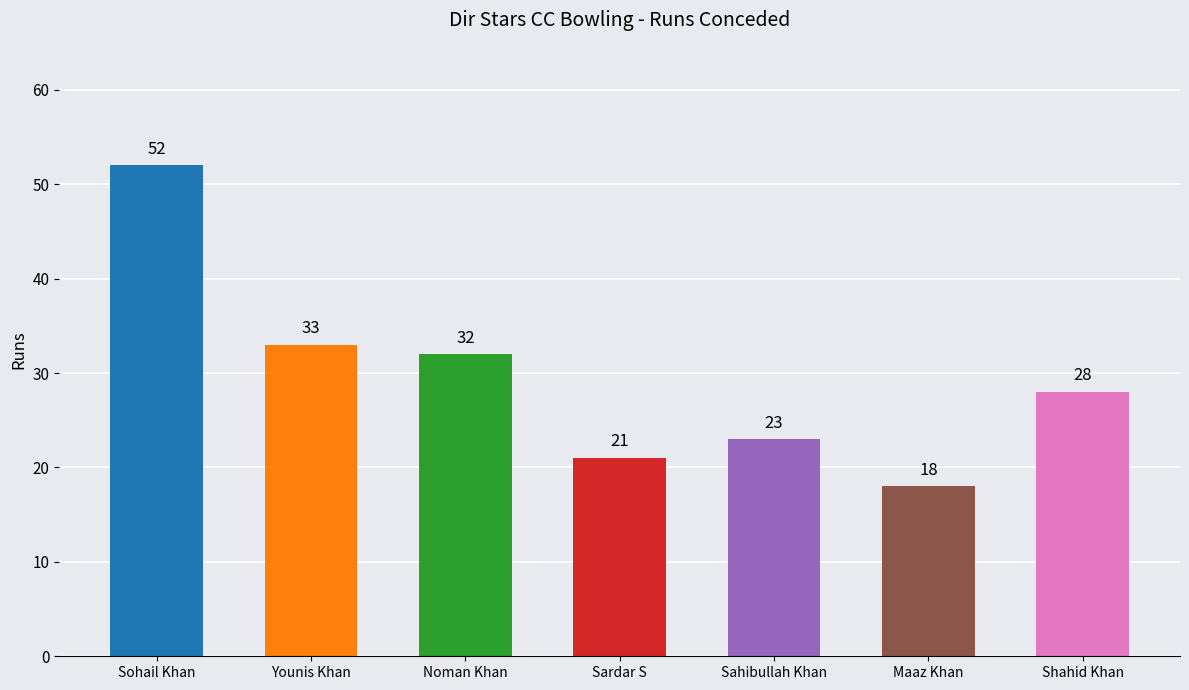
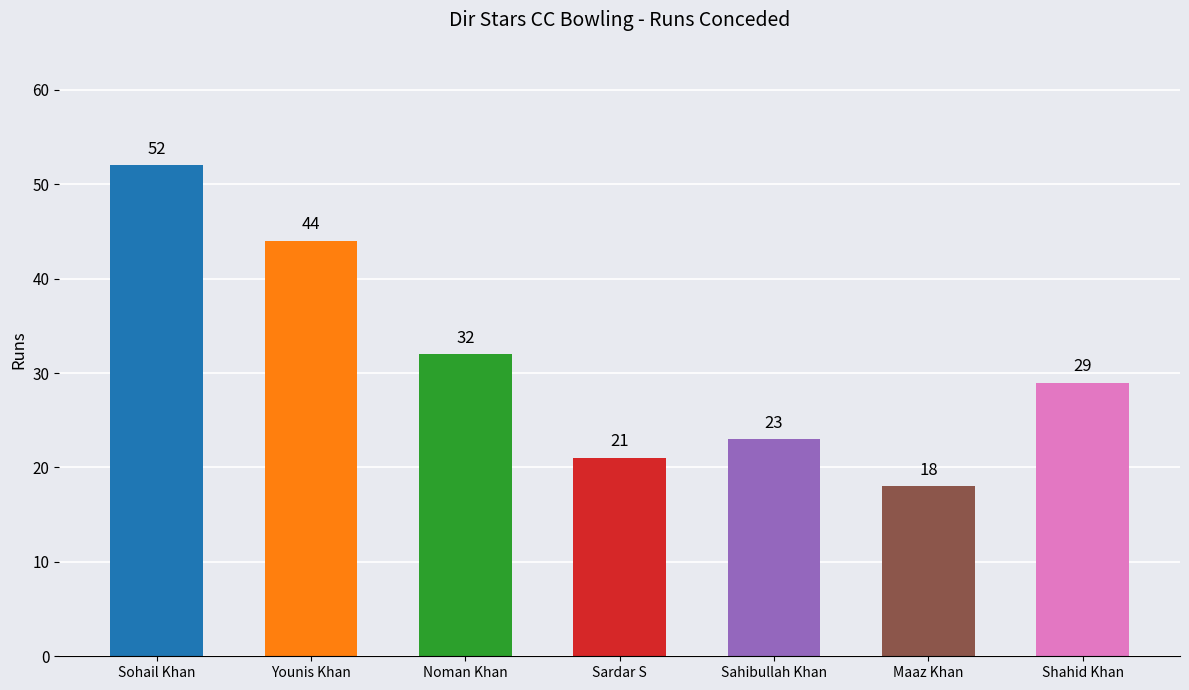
Younis Khan: 33 -> 44
Shahid Khan: 28 -> 29
